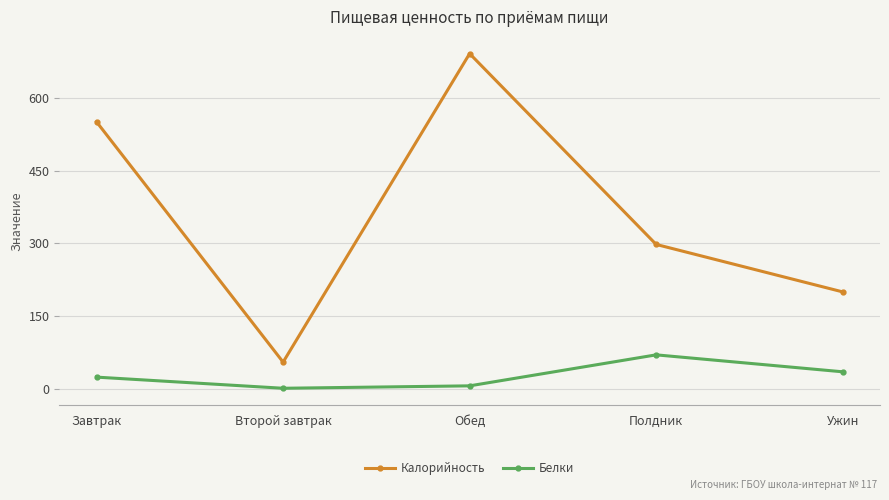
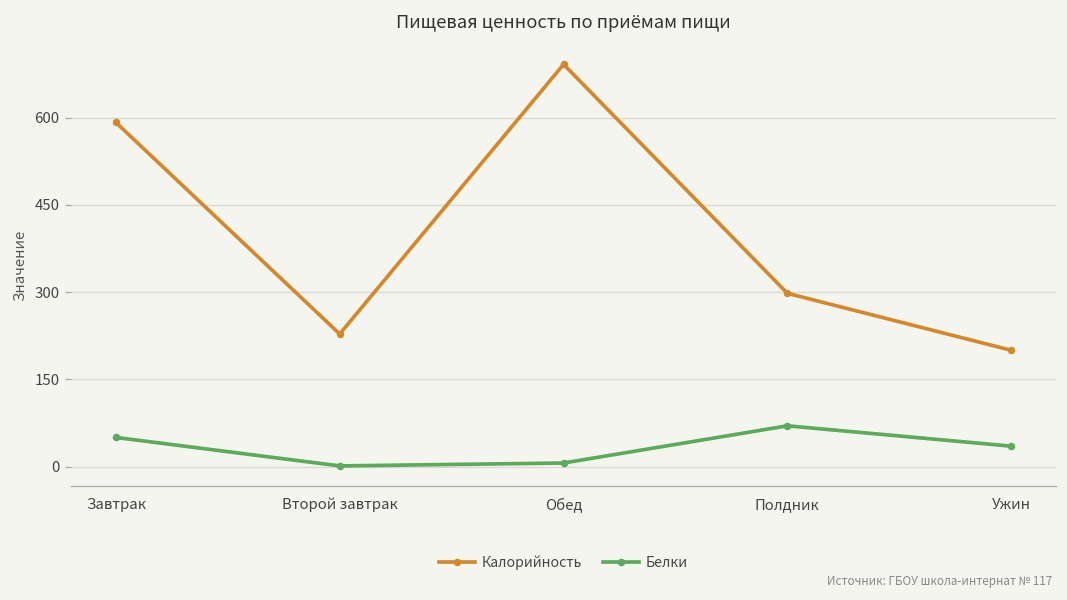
Калорийность, Завтрак: 550 -> 590
Белки, Завтрак: 20 -> 50
Калорийность, Второй завтрак: 60 -> 230
